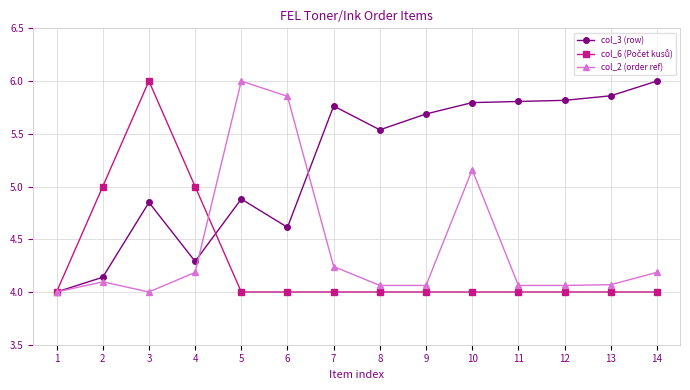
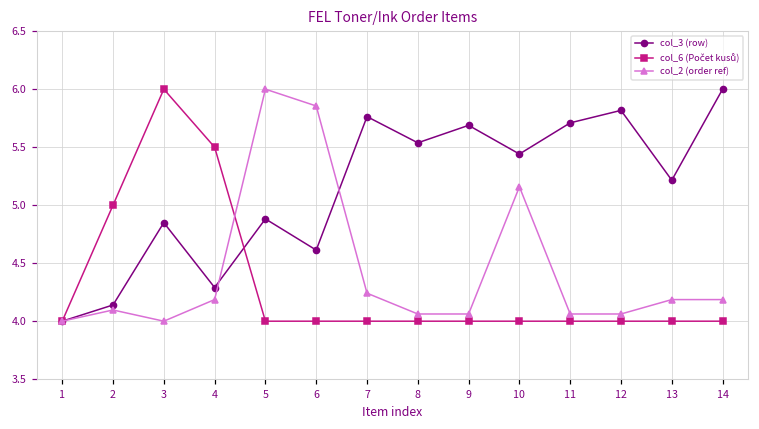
col_6 (Počet kusů), 4: 5.00 -> 5.50
col_3 (row), 10: 5.80 -> 5.44
col_3 (row), 11: 5.81 -> 5.71
col_3 (row), 13: 5.86 -> 5.22
col_2 (order ref), 13: 4.07 -> 4.19
